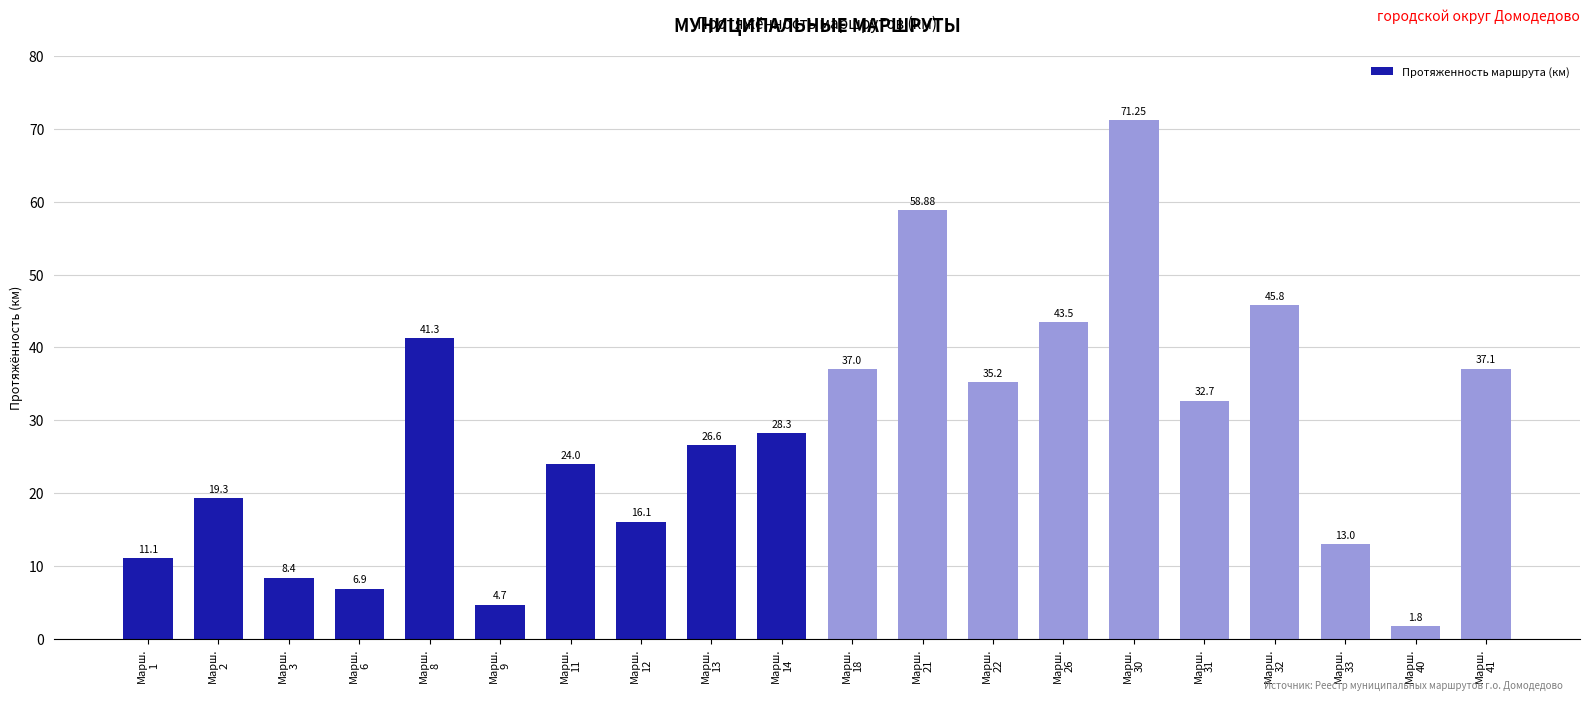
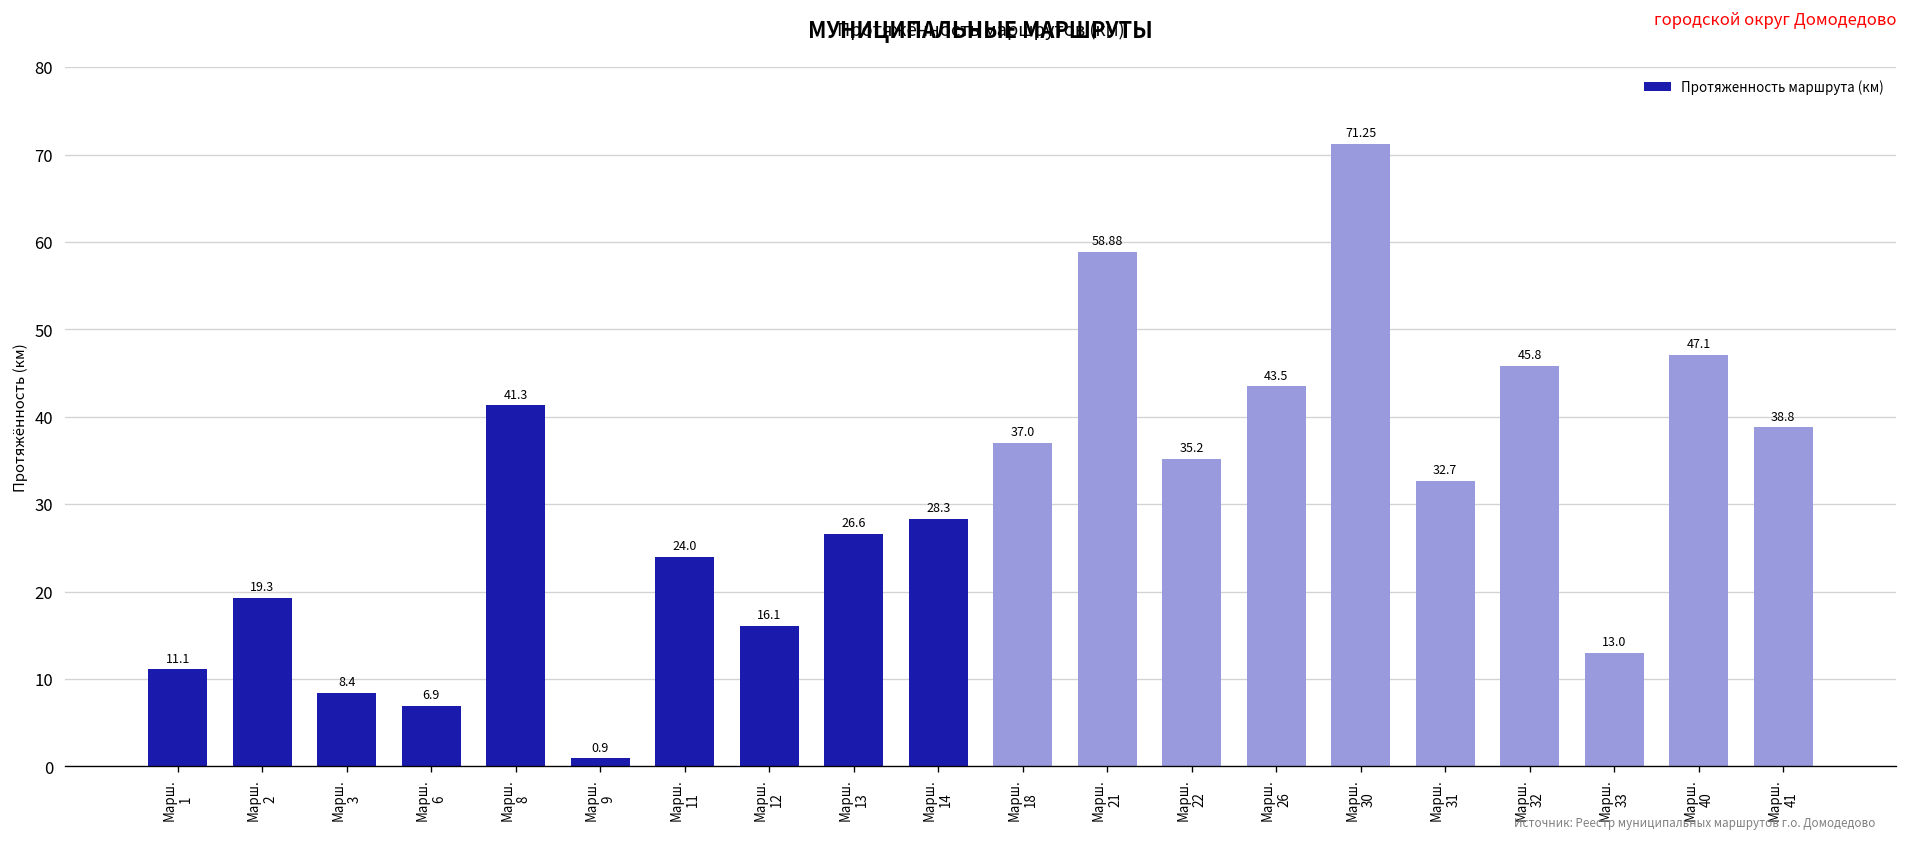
Марш. 9: 4.7 -> 0.9
Марш. 40: 1.8 -> 47.1
Марш. 41: 37.1 -> 38.8
